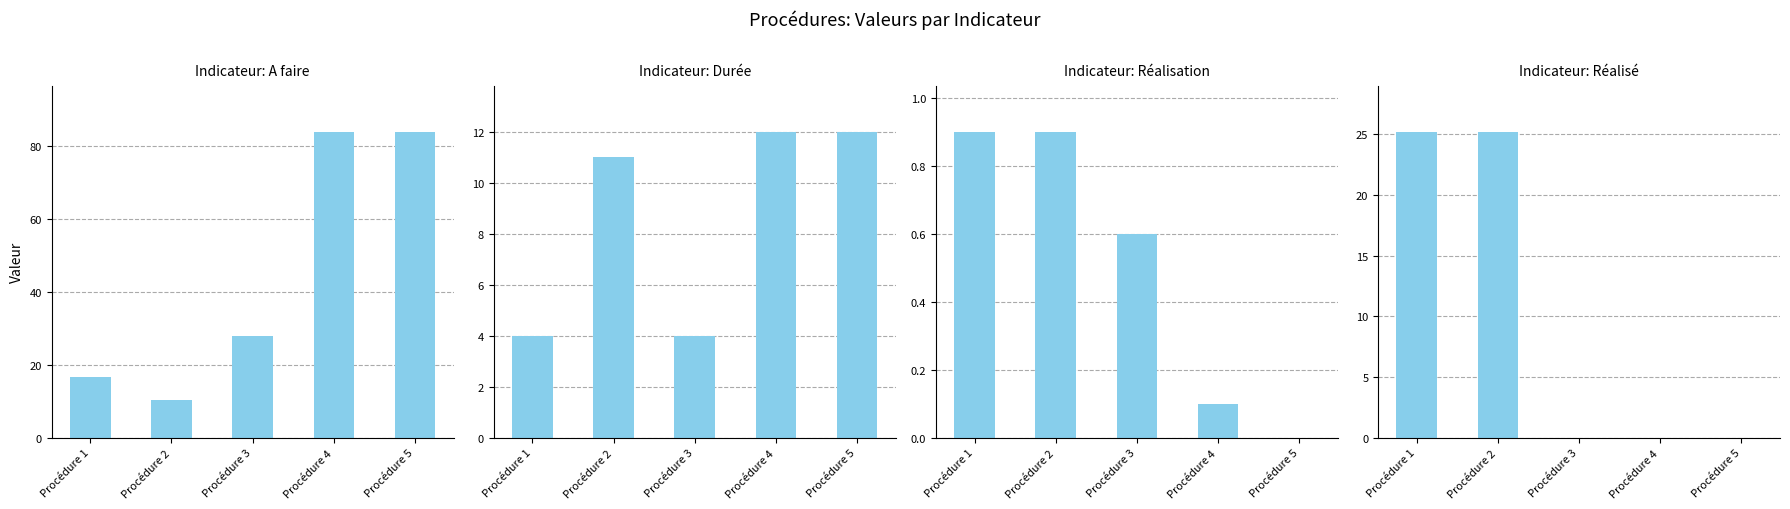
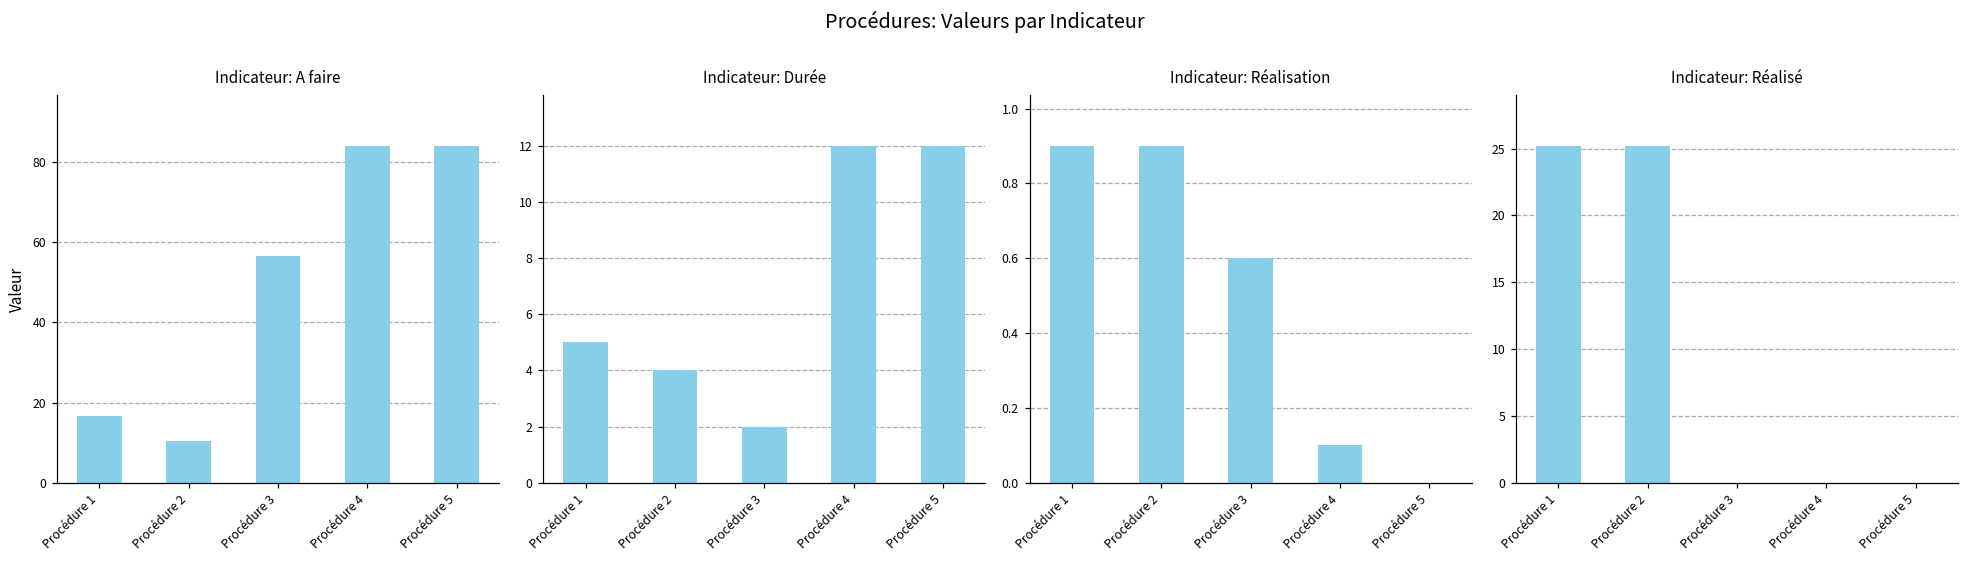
Indicateur: A faire, Procédure 3: 28 -> 57
Indicateur: Durée, Procédure 1: 4 -> 5
Indicateur: Durée, Procédure 2: 11 -> 4
Indicateur: Durée, Procédure 3: 4 -> 2
